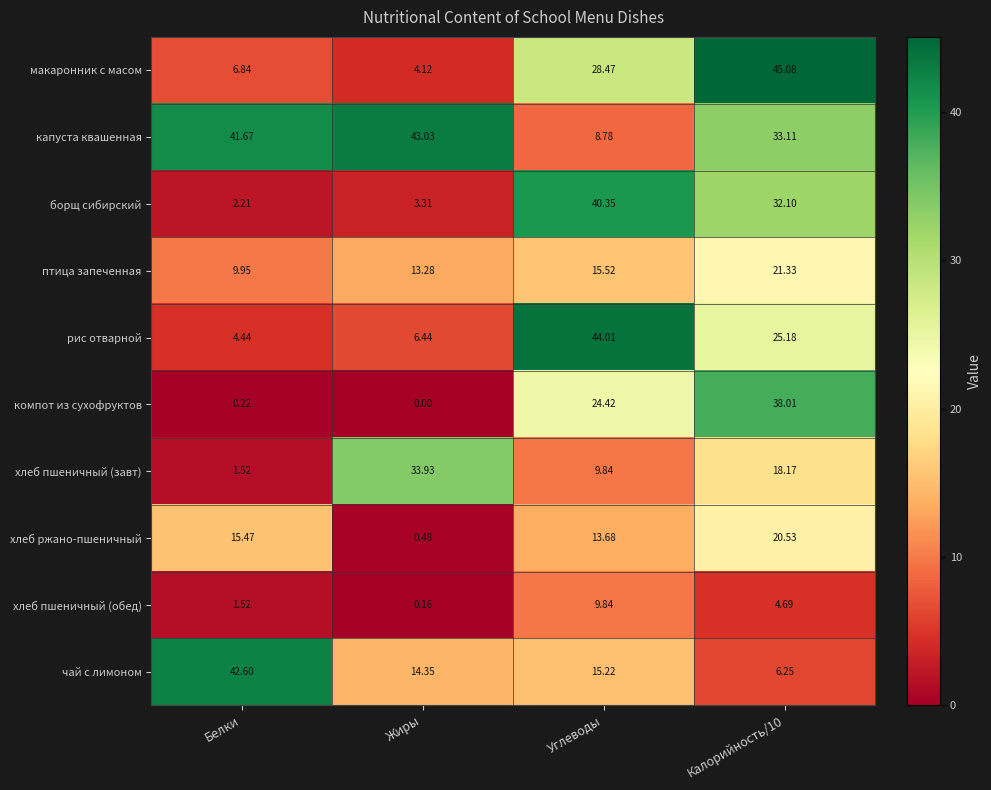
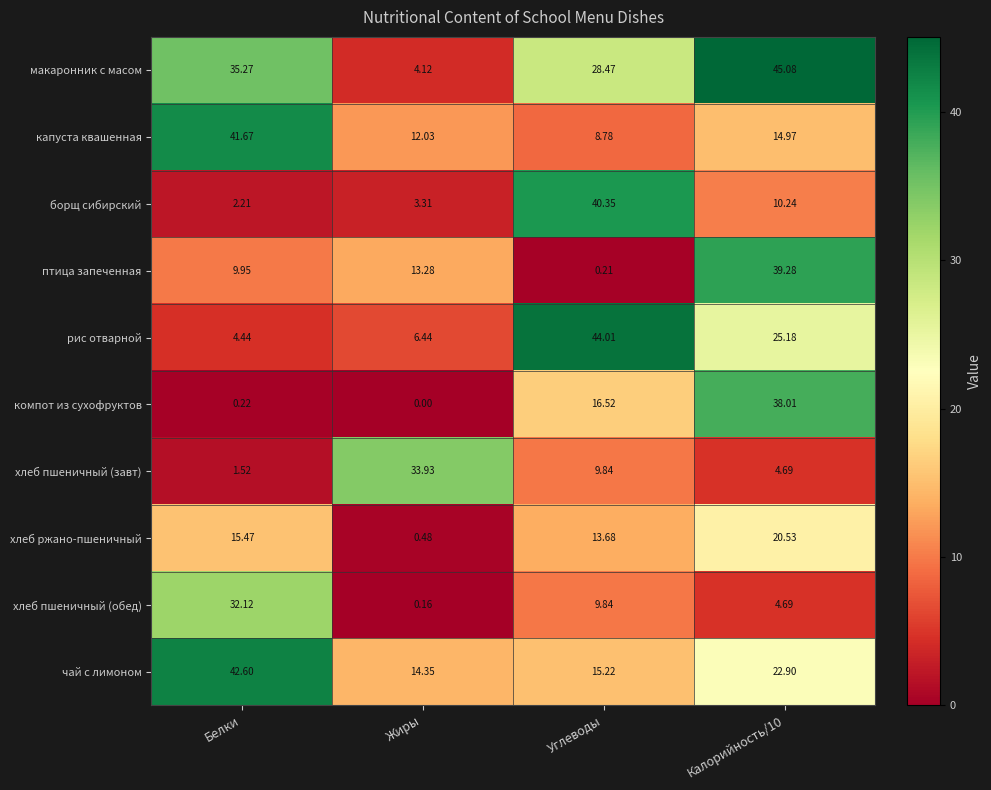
макаронник с масом, Белки: 6.84 -> 35.27
капуста квашенная, Жиры: 43.03 -> 12.03
капуста квашенная, Калорийность/10: 33.11 -> 14.97
борщ сибирский, Калорийность/10: 32.10 -> 10.24
птица запеченная, Углеводы: 15.52 -> 0.21
птица запеченная, Калорийность/10: 21.33 -> 39.28
компот из сухофруктов, Углеводы: 24.42 -> 16.52
хлеб пшеничный (завт), Калорийность/10: 18.17 -> 4.69
хлеб пшеничный (обед), Белки: 1.52 -> 32.12
чай с лимоном, Калорийность/10: 6.25 -> 22.90
